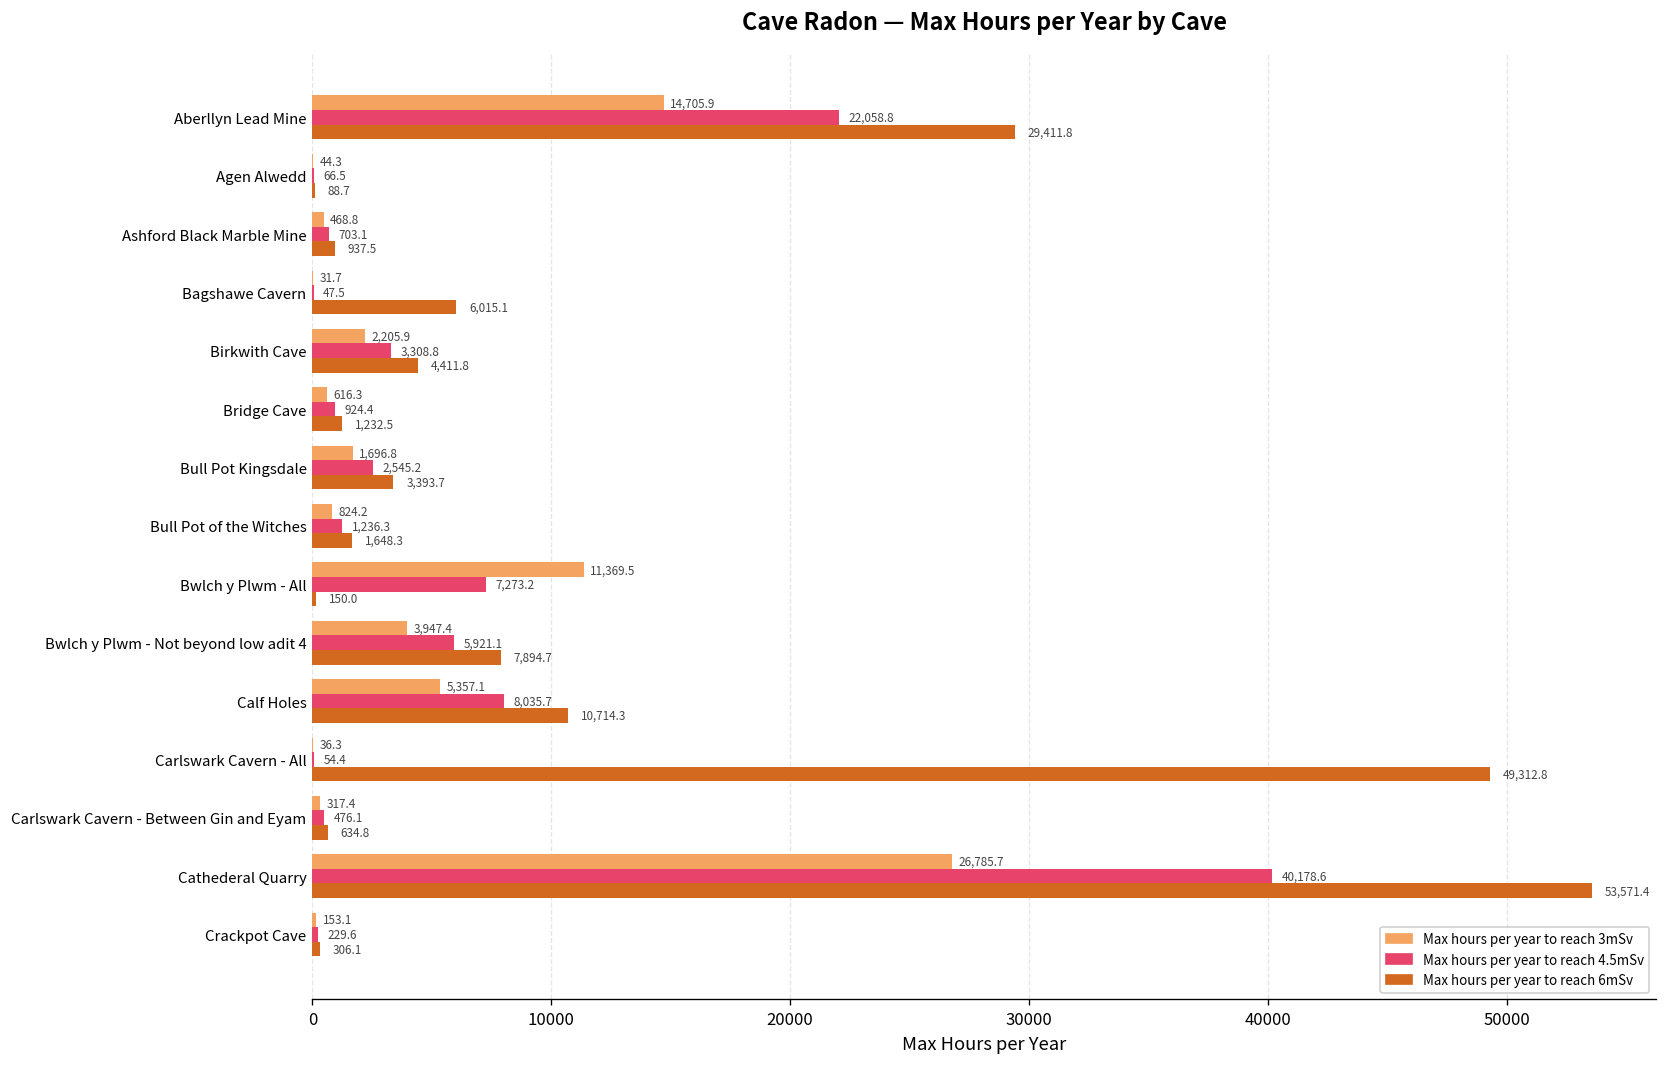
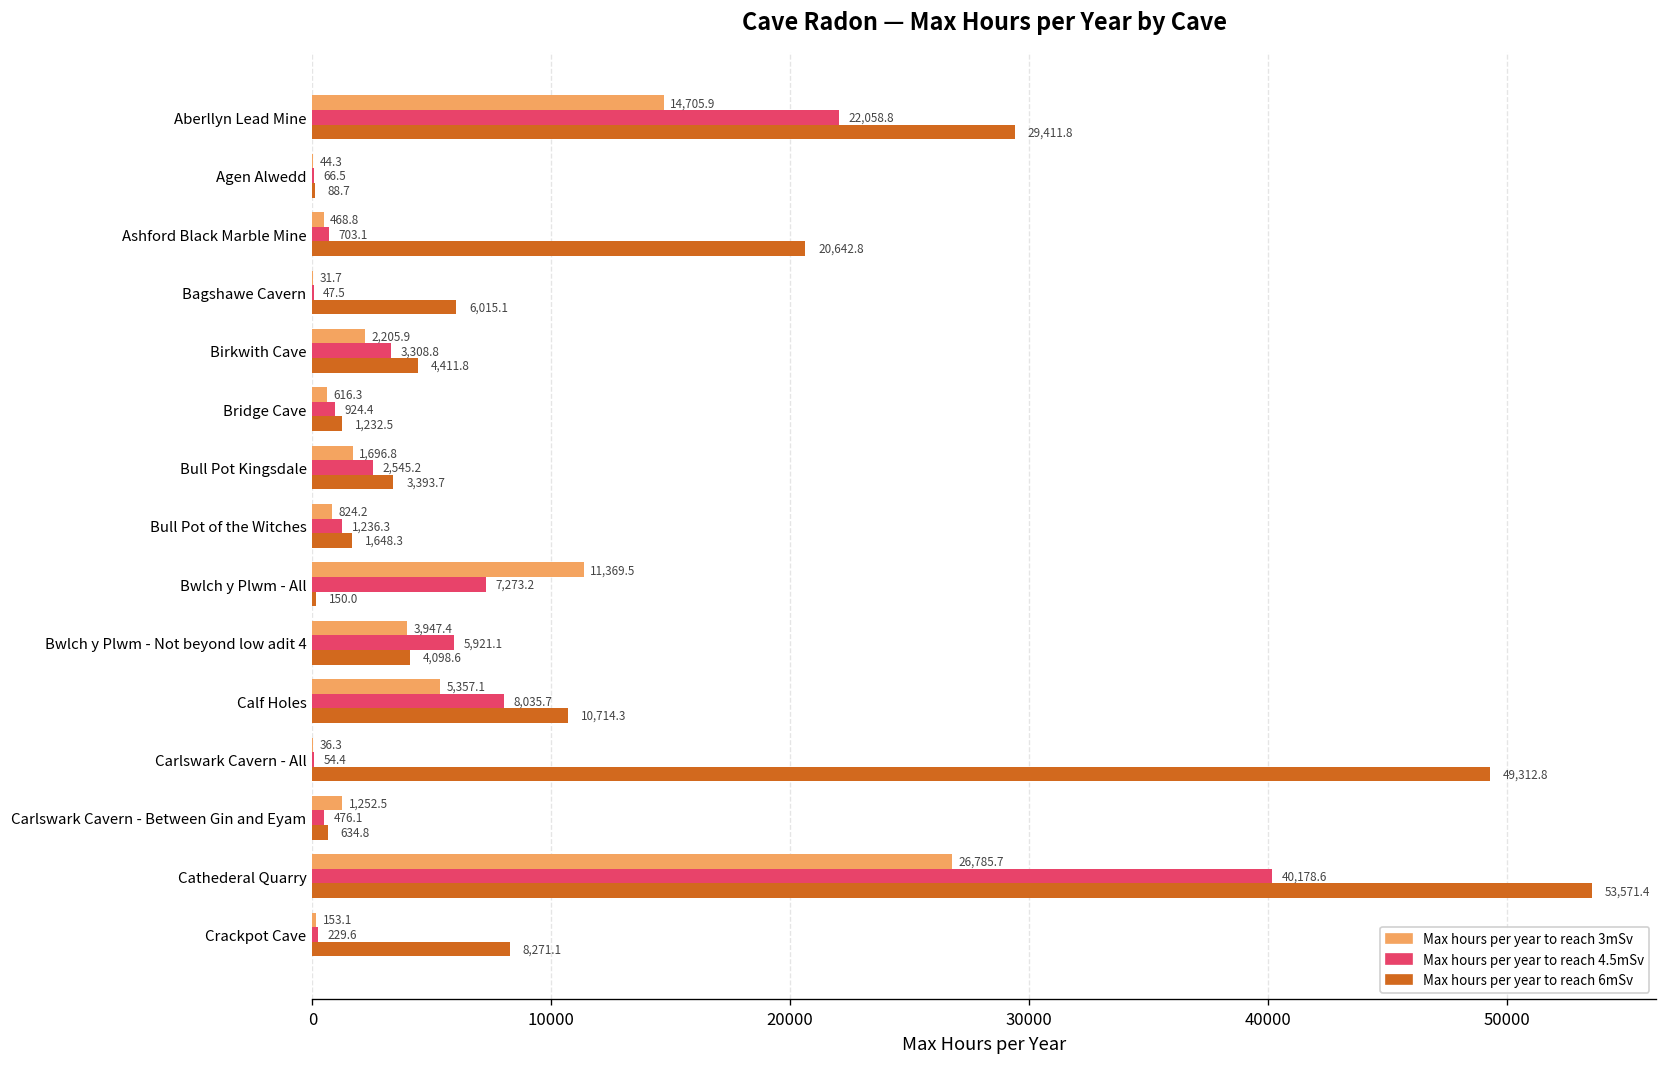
Max hours per year to reach 6mSv, Ashford Black Marble Mine: 937.5 -> 20,642.8
Max hours per year to reach 6mSv, Bwlch y Plwm - Not beyond low adit 4: 7,894.7 -> 4,098.6
Max hours per year to reach 3mSv, Carlswark Cavern - Between Gin and Eyam: 317.4 -> 1,252.5
Max hours per year to reach 6mSv, Crackpot Cave: 306.1 -> 8,271.1
